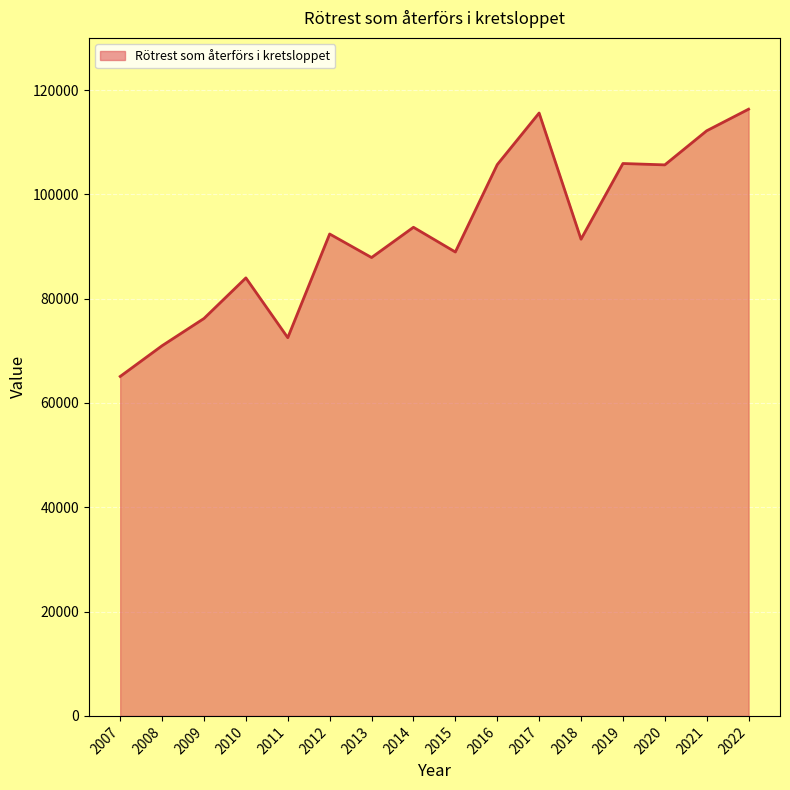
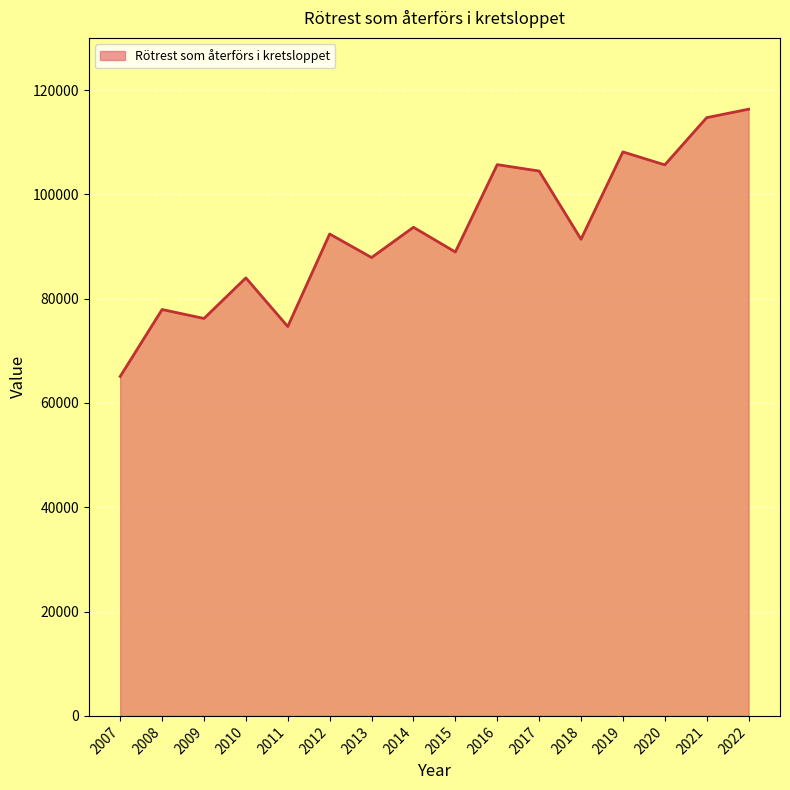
2008: 71000 -> 78000
2011: 73000 -> 75000
2017: 116000 -> 104000
2019: 106000 -> 108000
2021: 112000 -> 115000
